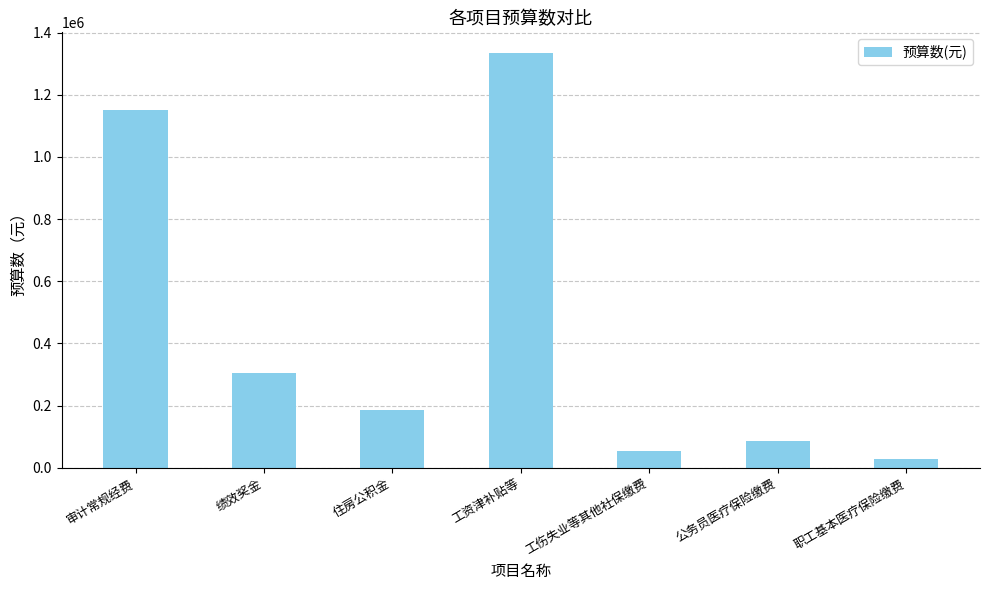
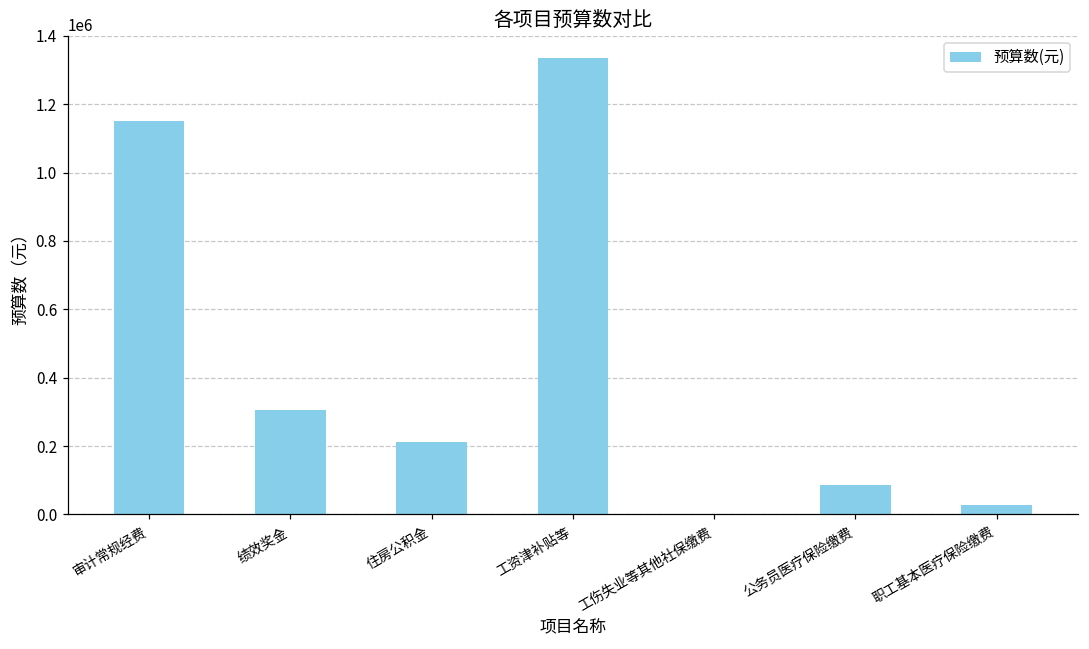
住房公积金: 190000 -> 210000
工伤失业等其他社保缴费: 50000 -> 0
